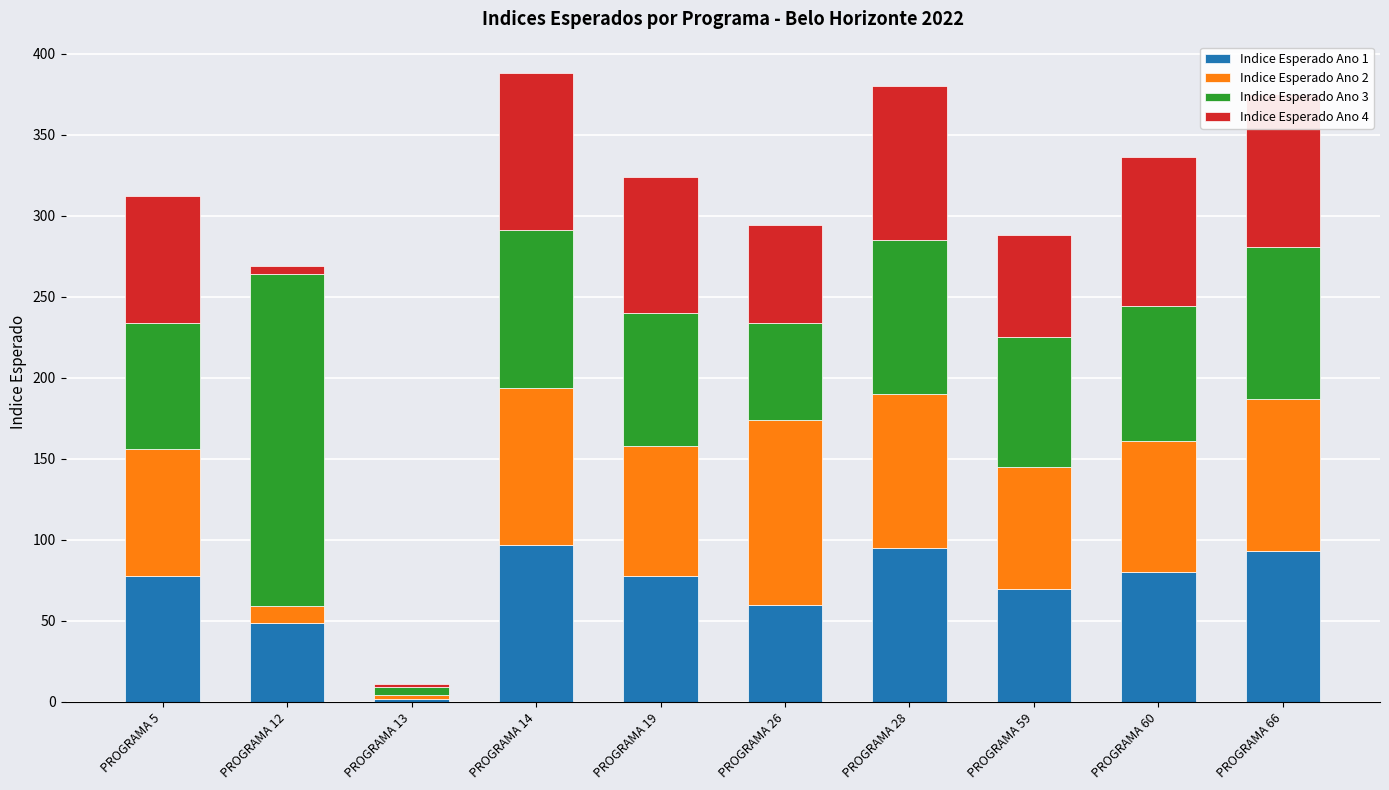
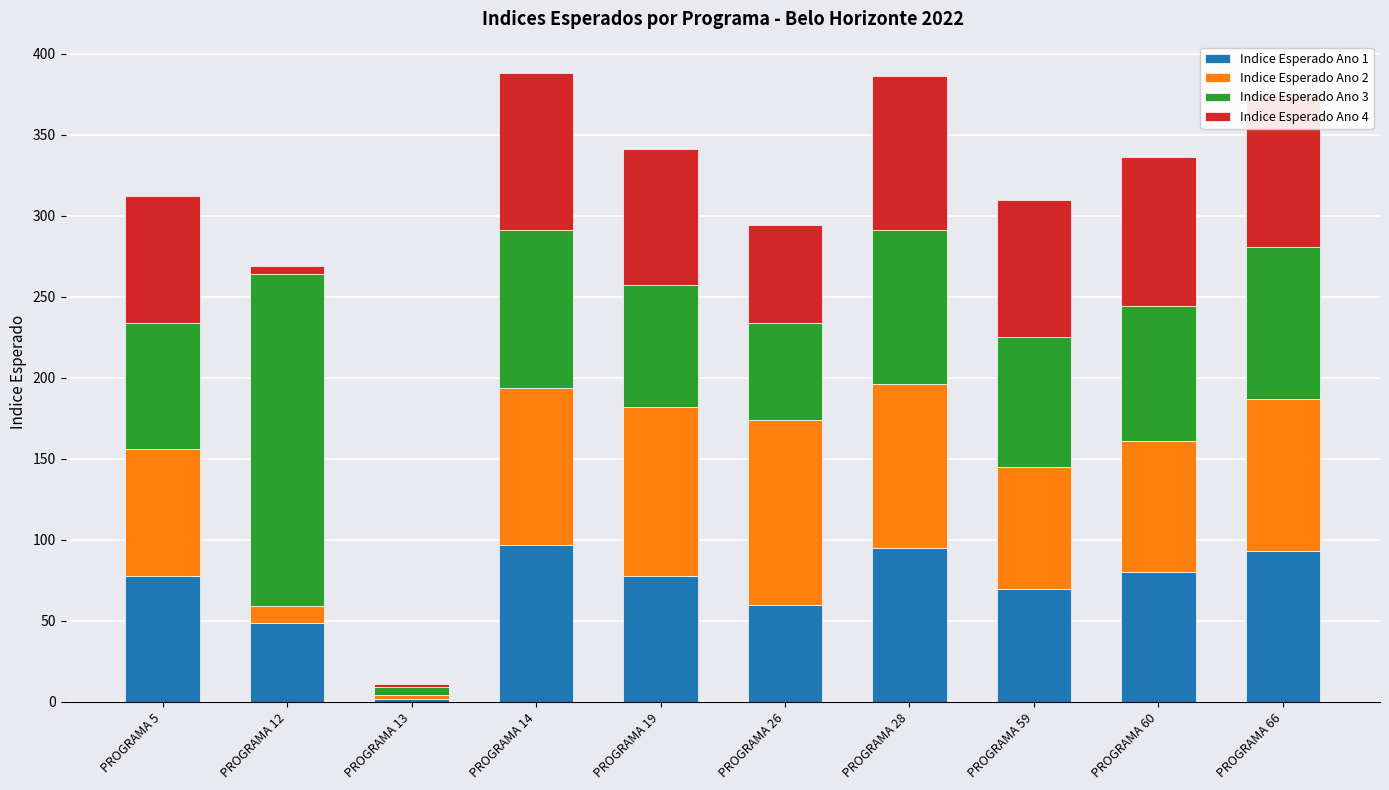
Indice Esperado Ano 2, PROGRAMA 19: 80 -> 104
Indice Esperado Ano 3, PROGRAMA 19: 82 -> 75
Indice Esperado Ano 2, PROGRAMA 28: 95 -> 101
Indice Esperado Ano 4, PROGRAMA 59: 63 -> 85
